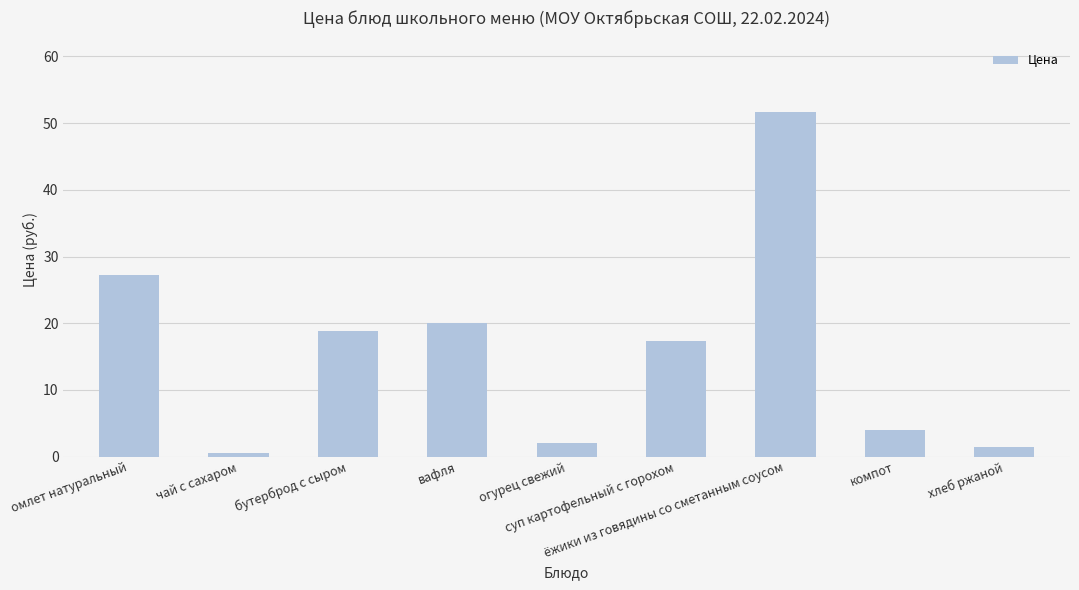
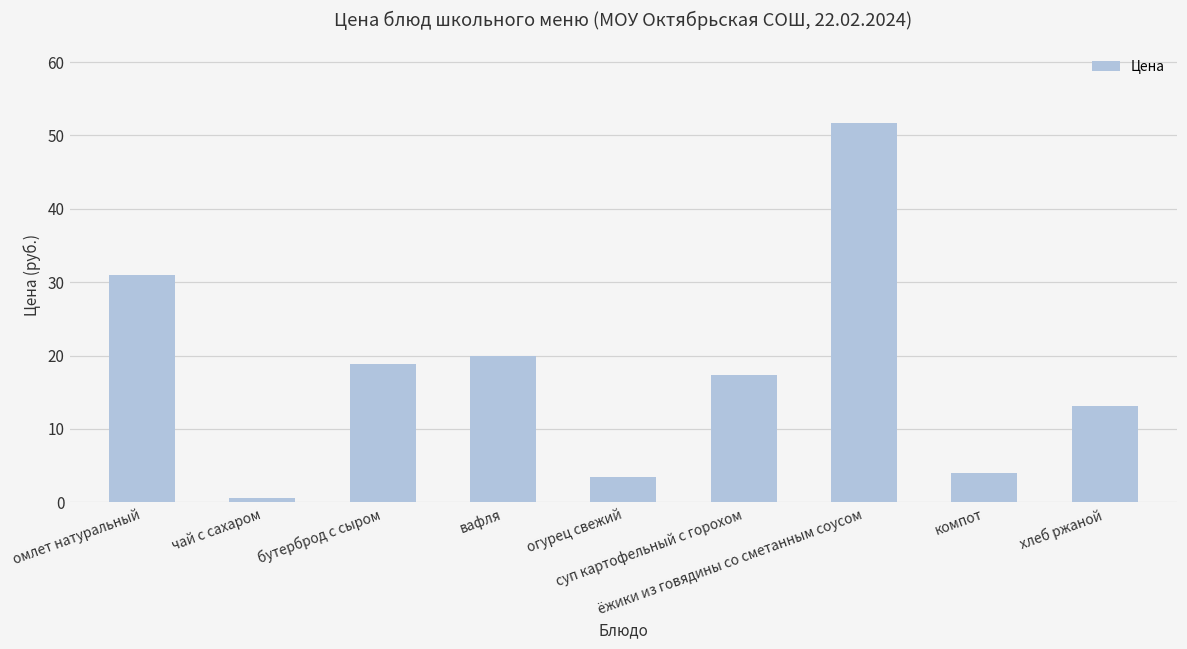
омлет натуральный: 27 -> 31
огурец свежий: 2 -> 4
хлеб ржаной: 1 -> 13
